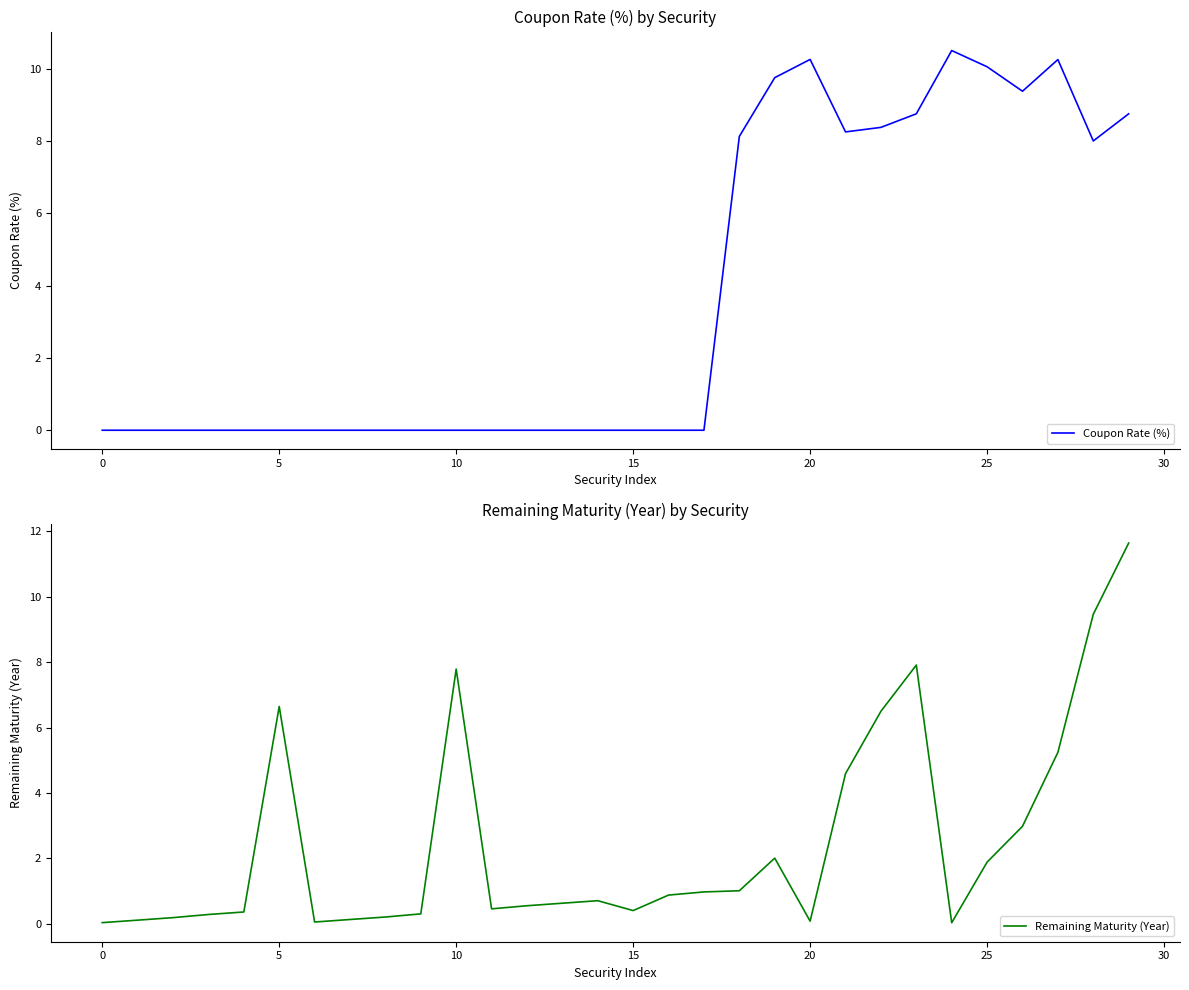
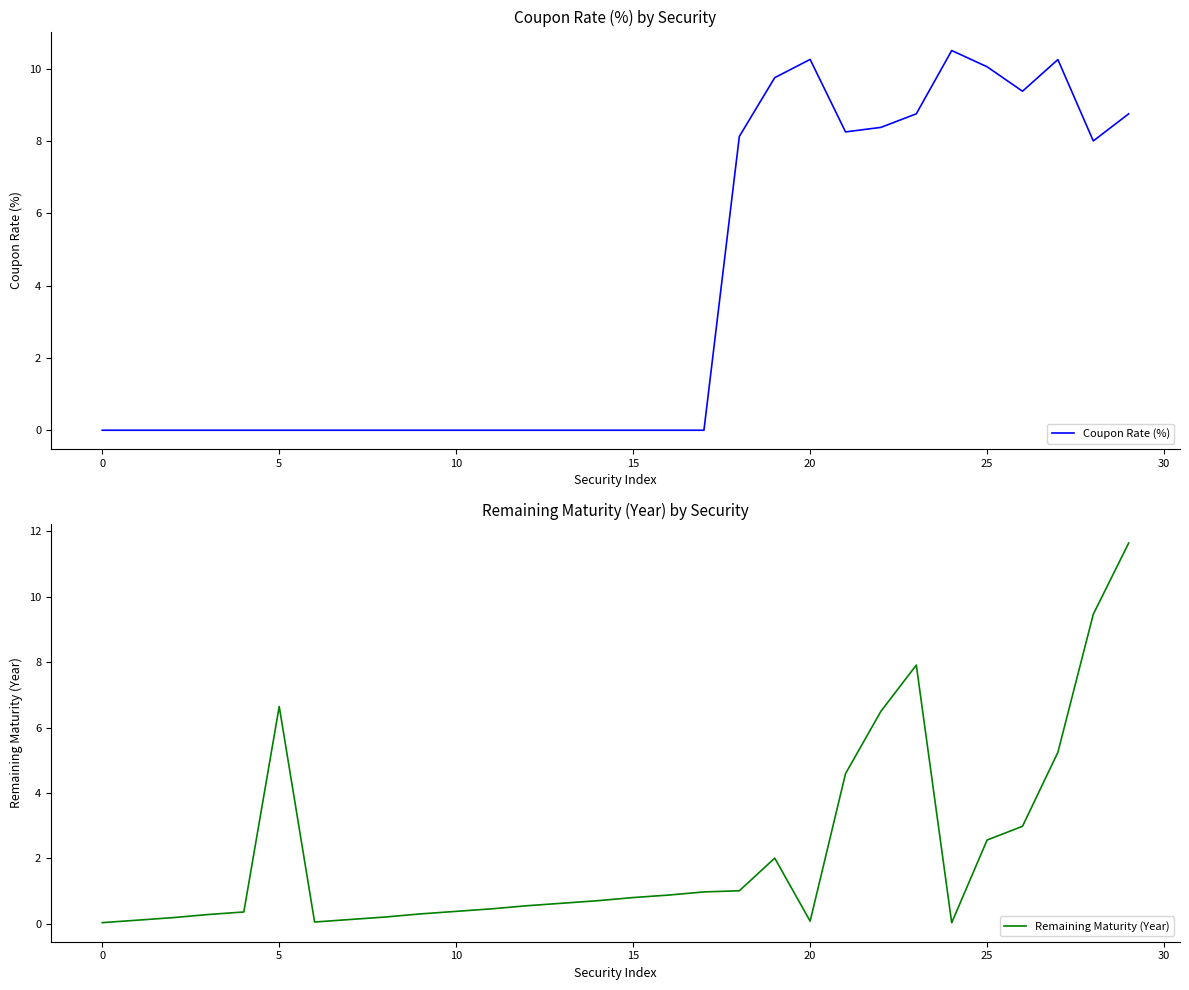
Remaining Maturity (Year) by Security, 10: 7.8 -> 0.4
Remaining Maturity (Year) by Security, 15: 0.4 -> 0.8
Remaining Maturity (Year) by Security, 25: 1.9 -> 2.6
